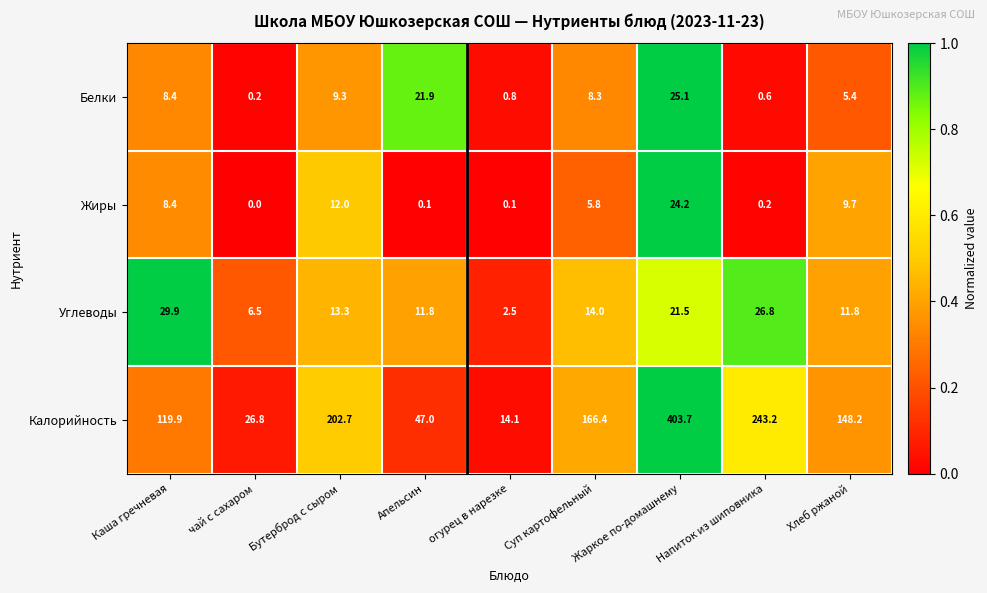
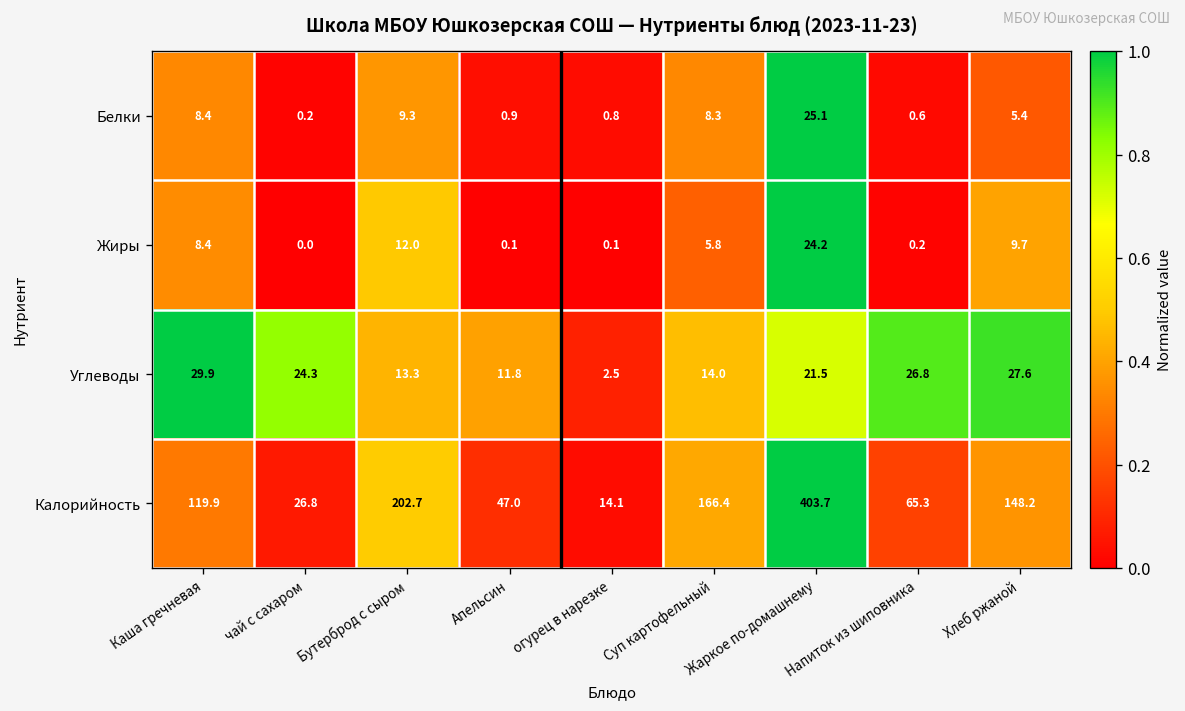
Белки, Апельсин: 21.9 -> 0.9
Углеводы, чай с сахаром: 6.5 -> 24.3
Углеводы, Хлеб ржаной: 11.8 -> 27.6
Калорийность, Напиток из шиповника: 243.2 -> 65.3
